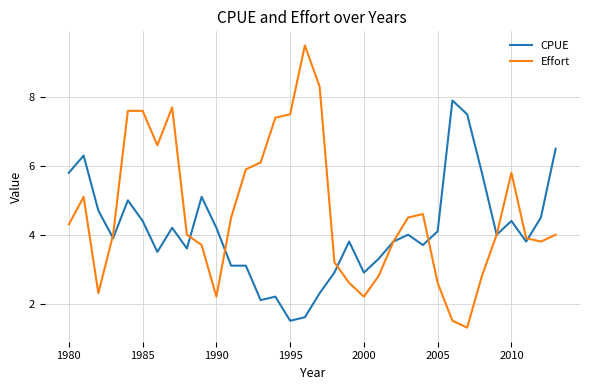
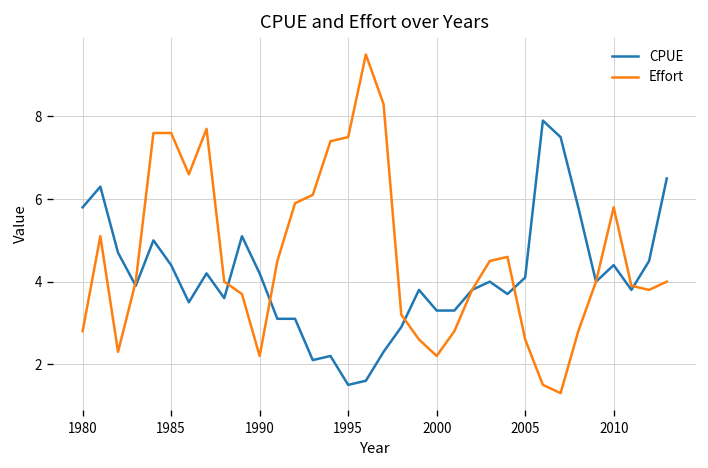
Effort, 1980: 4.3 -> 2.8
CPUE, 2000: 2.9 -> 3.3
